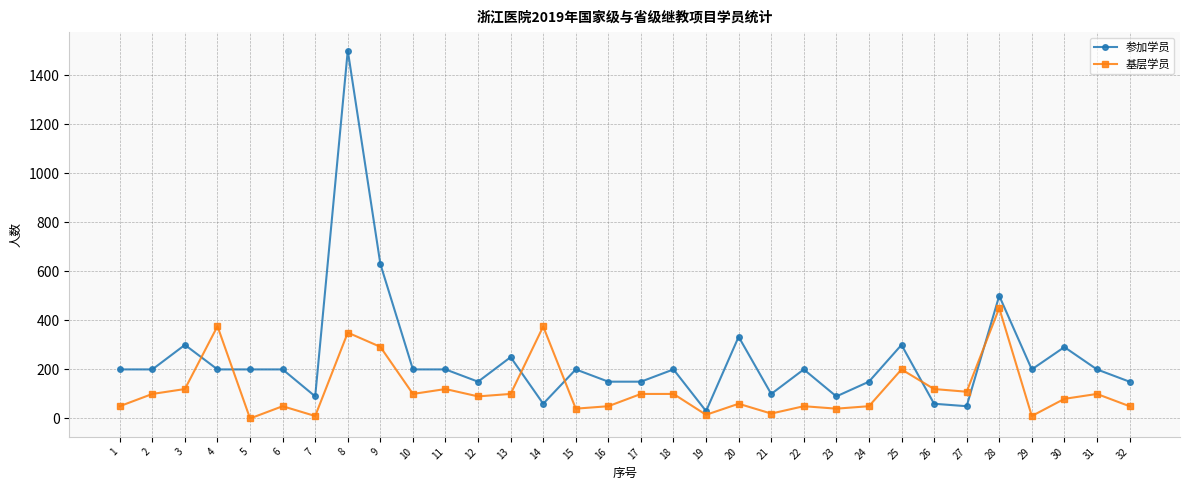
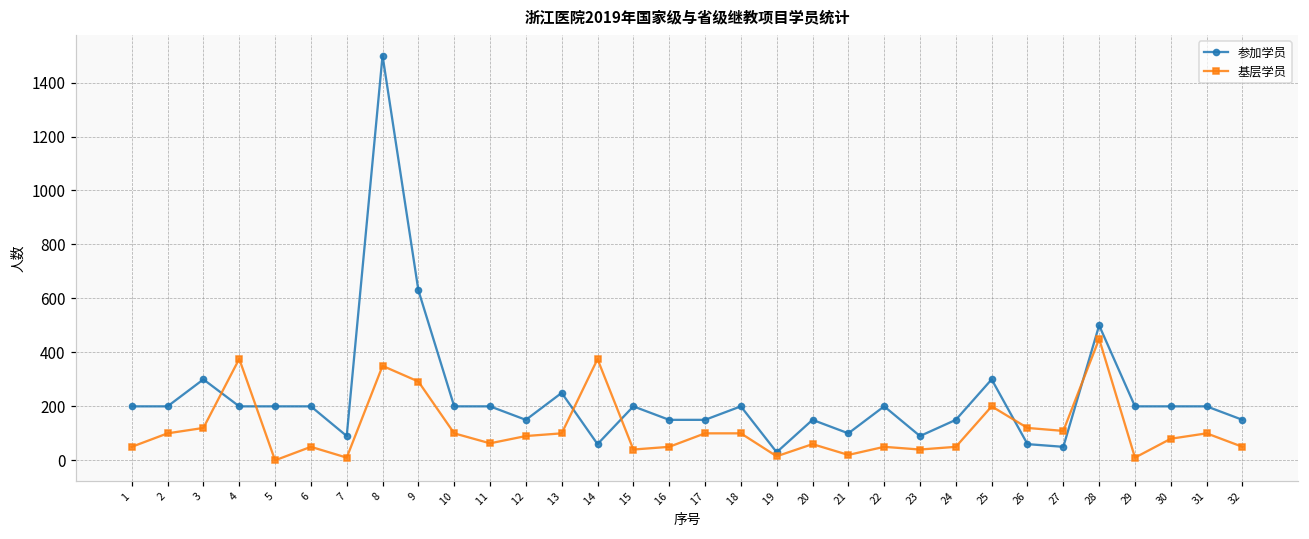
基层学员, 11: 120 -> 60
参加学员, 20: 330 -> 150
参加学员, 30: 290 -> 200
